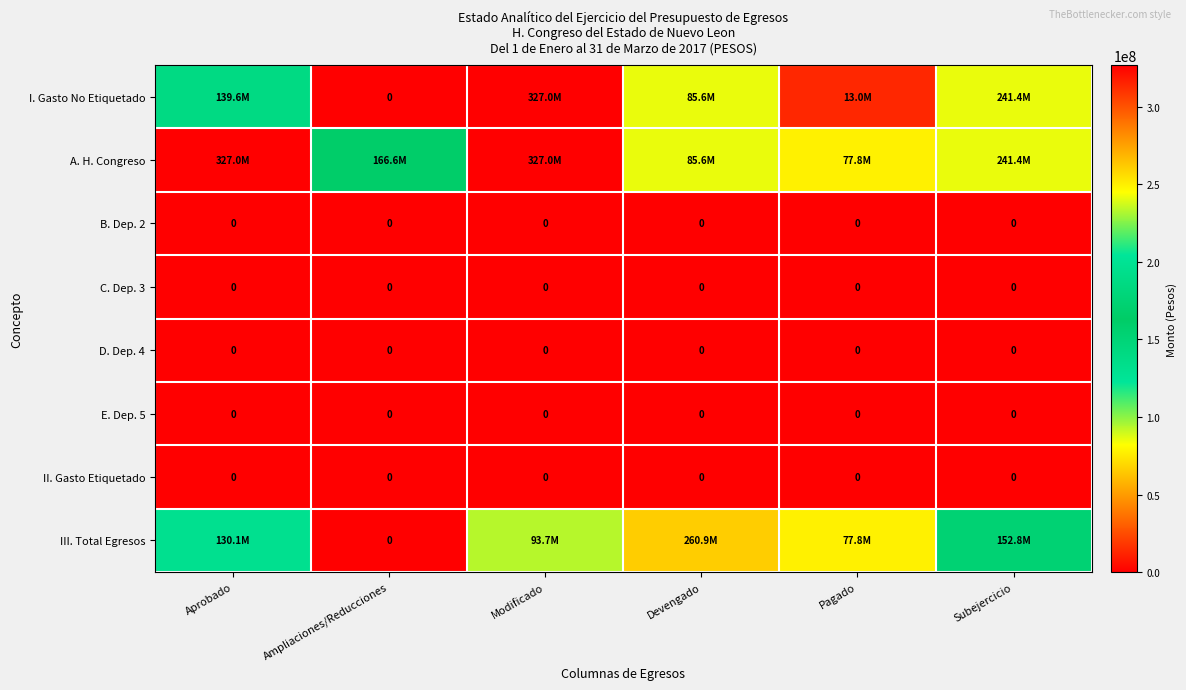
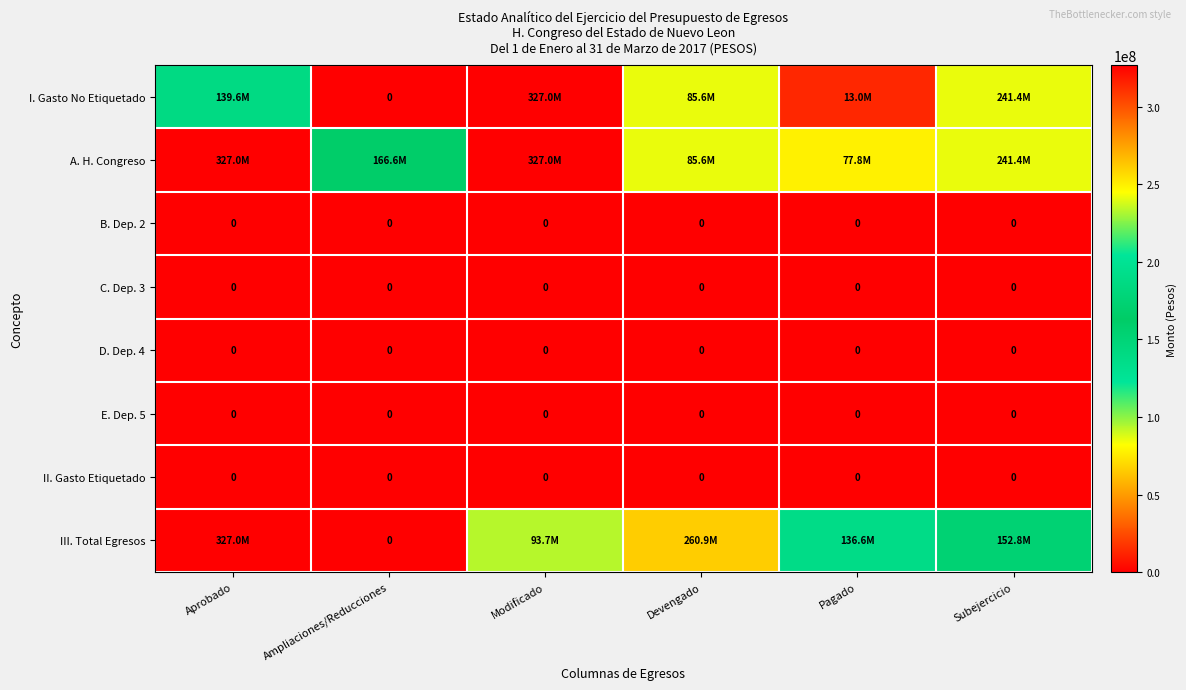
III. Total Egresos, Aprobado: 130.1M -> 327.0M
III. Total Egresos, Pagado: 77.8M -> 136.6M
